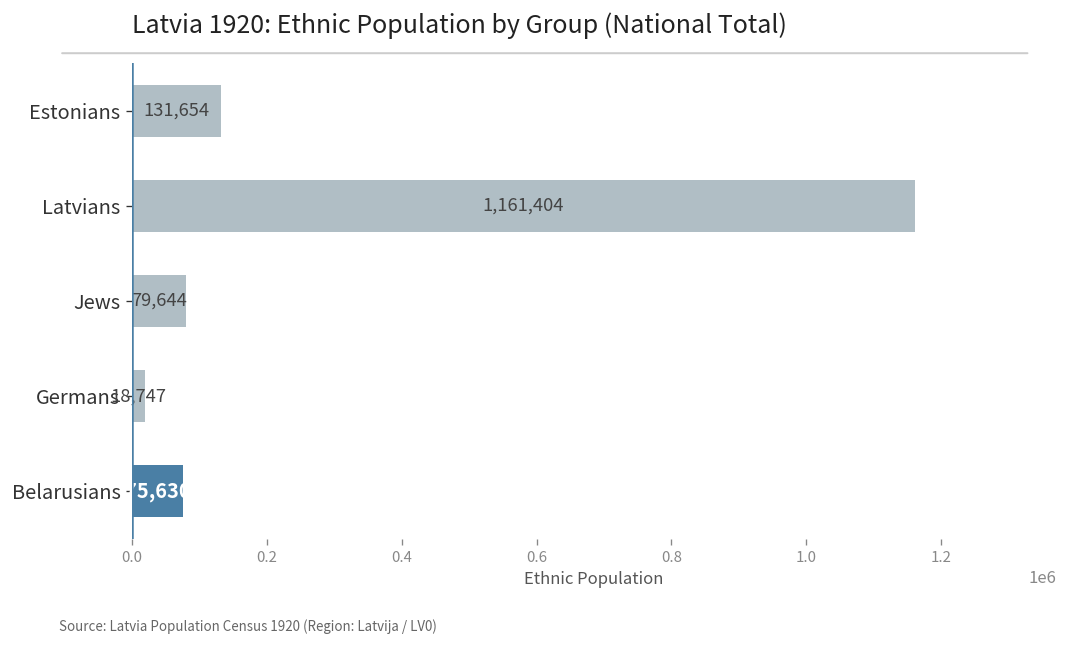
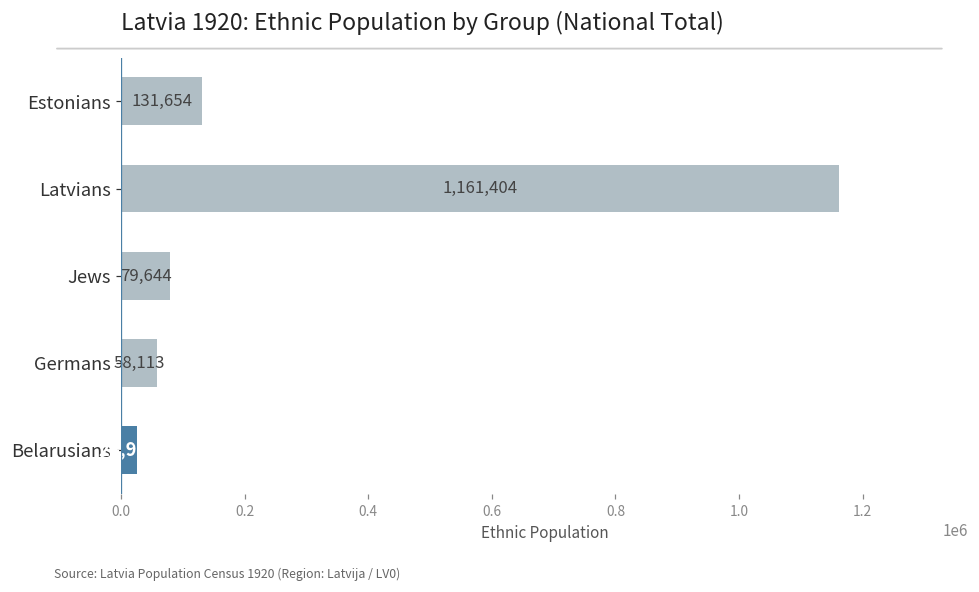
Germans: 18,747 -> 58,113
Belarusians: 80000 -> 20000
